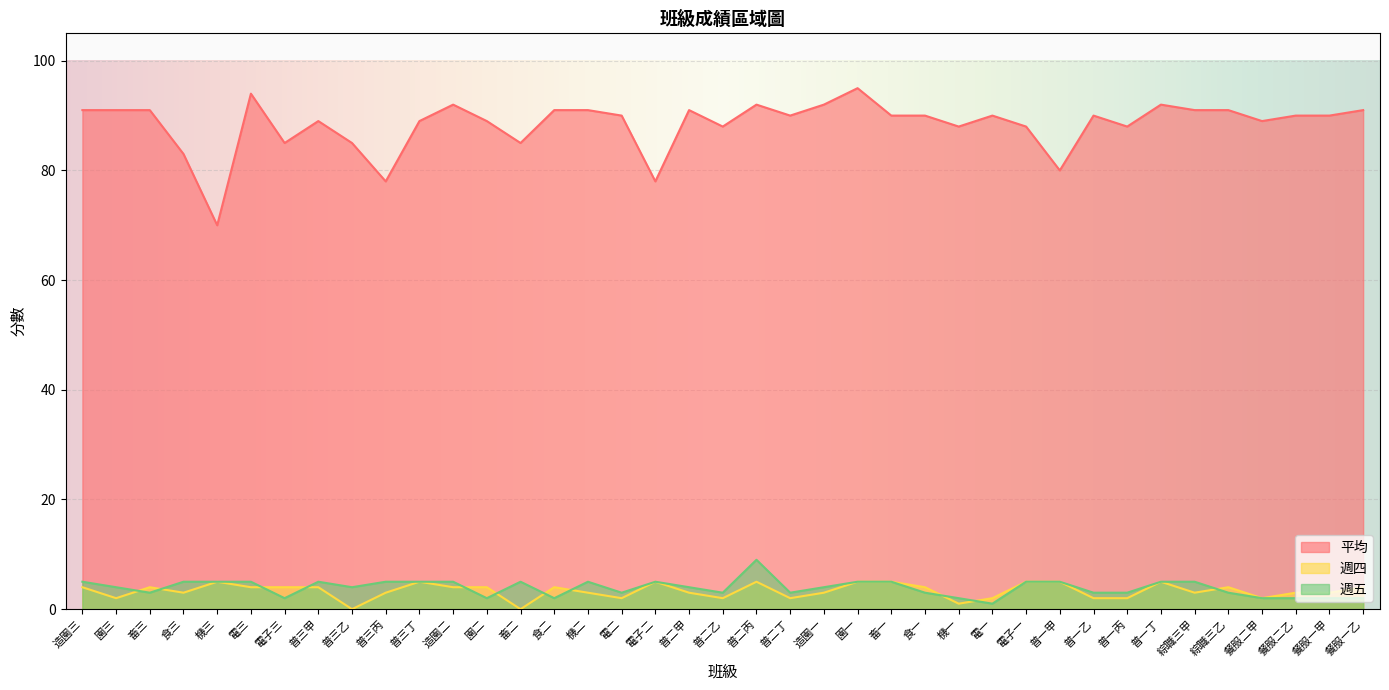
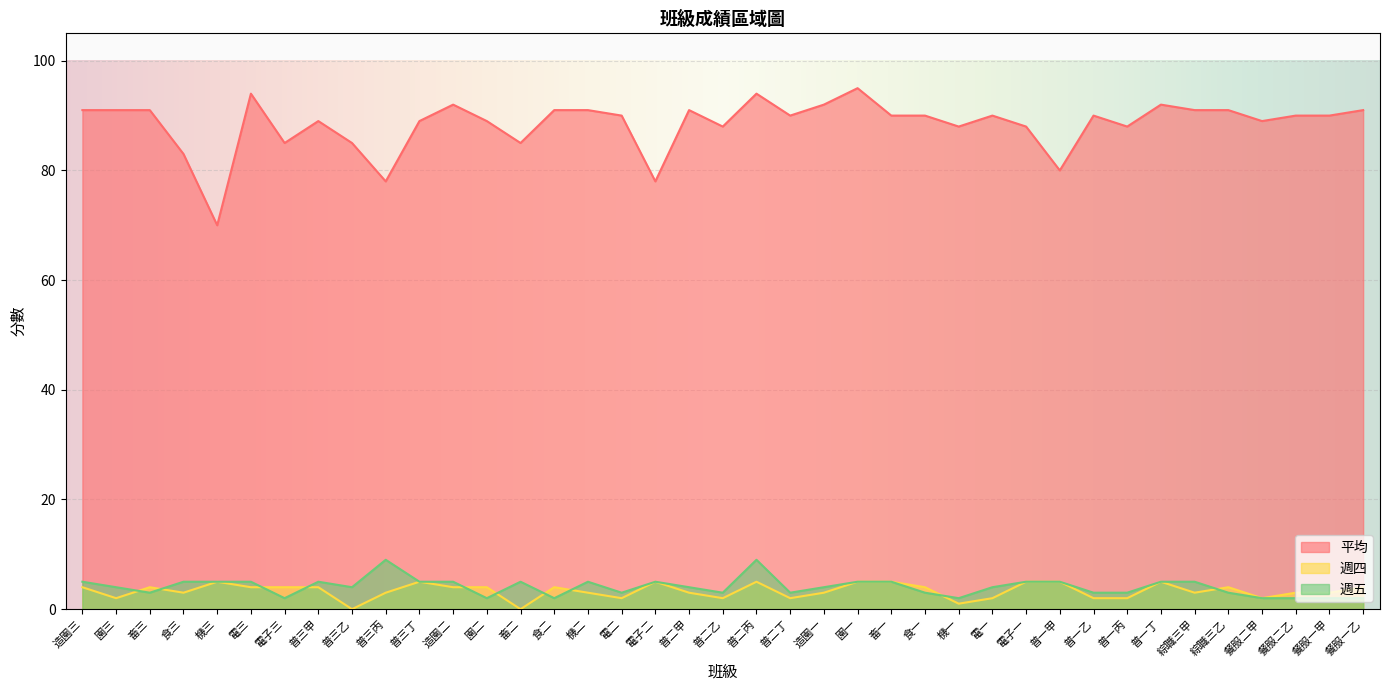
週五, 普三丙: 5 -> 9
平均, 普二丙: 92 -> 94
週五, 電一: 1 -> 4
